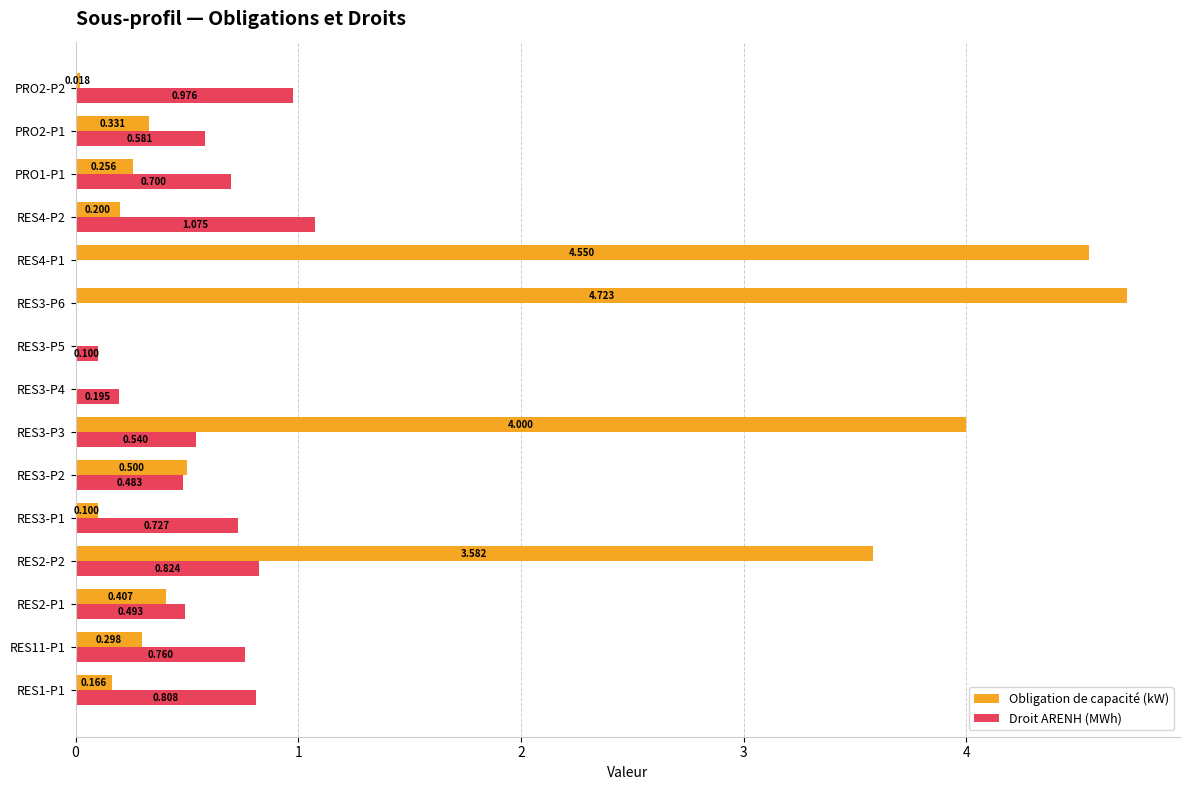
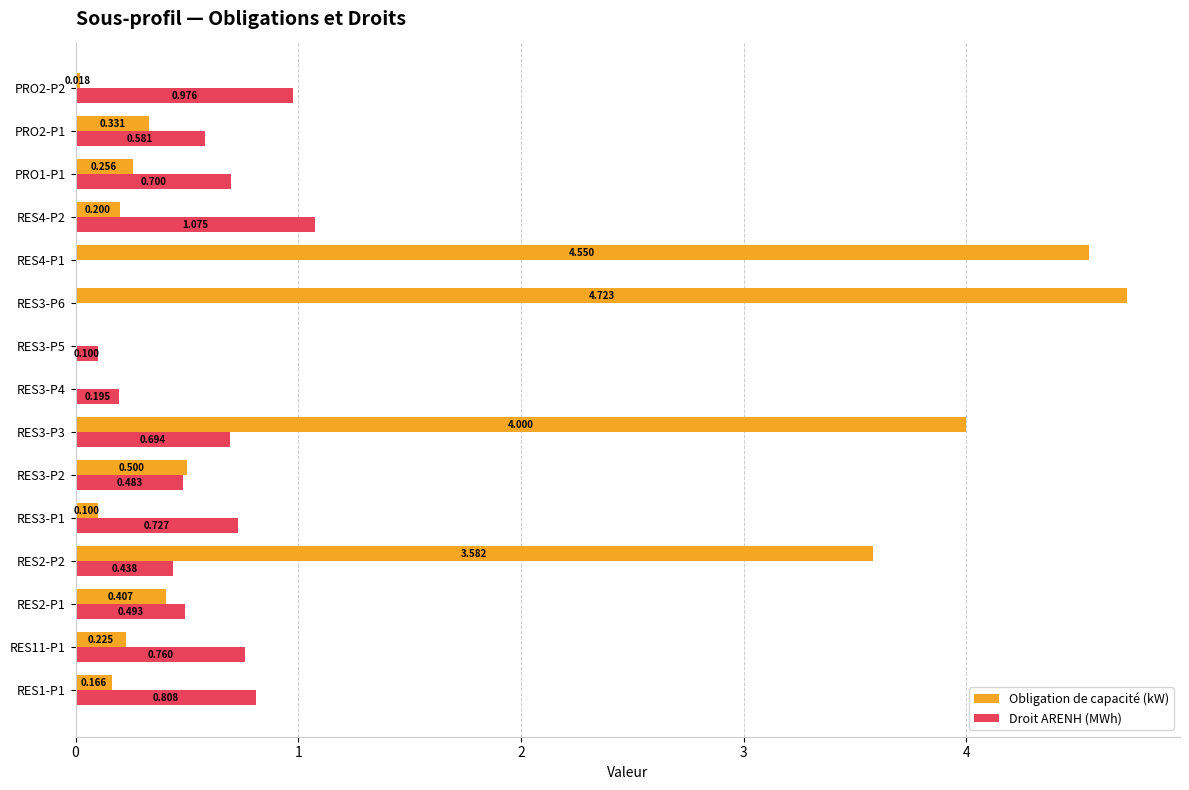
Droit ARENH (MWh), RES3-P3: 0.540 -> 0.694
Droit ARENH (MWh), RES2-P2: 0.824 -> 0.438
Obligation de capacité (kW), RES11-P1: 0.298 -> 0.225
